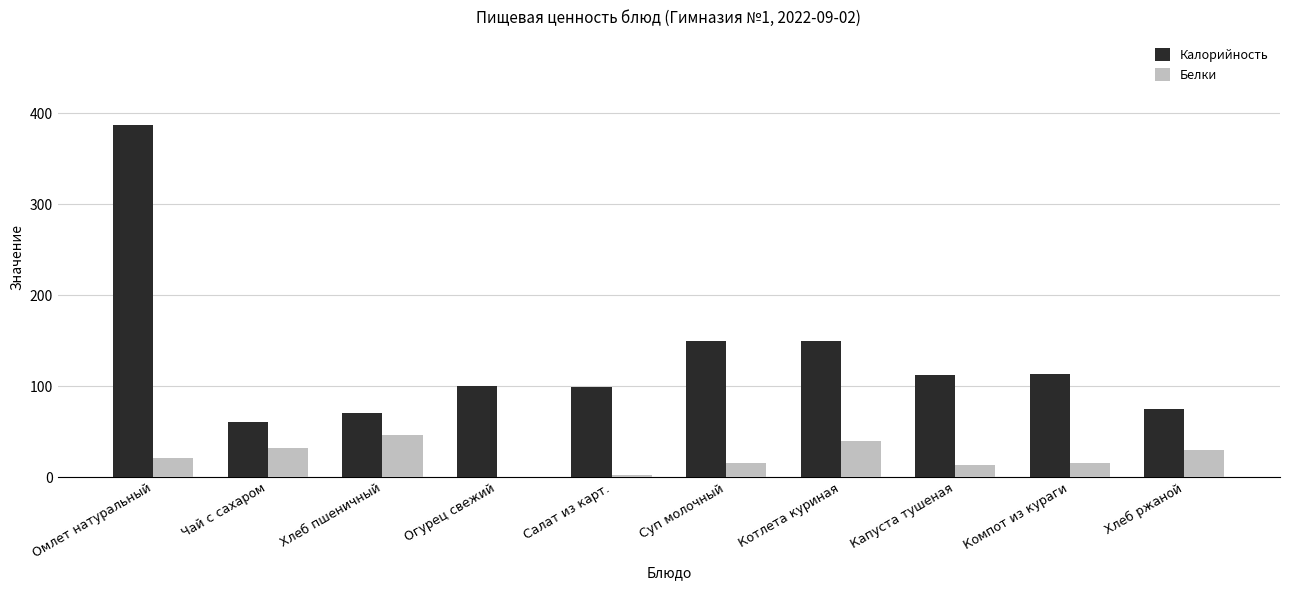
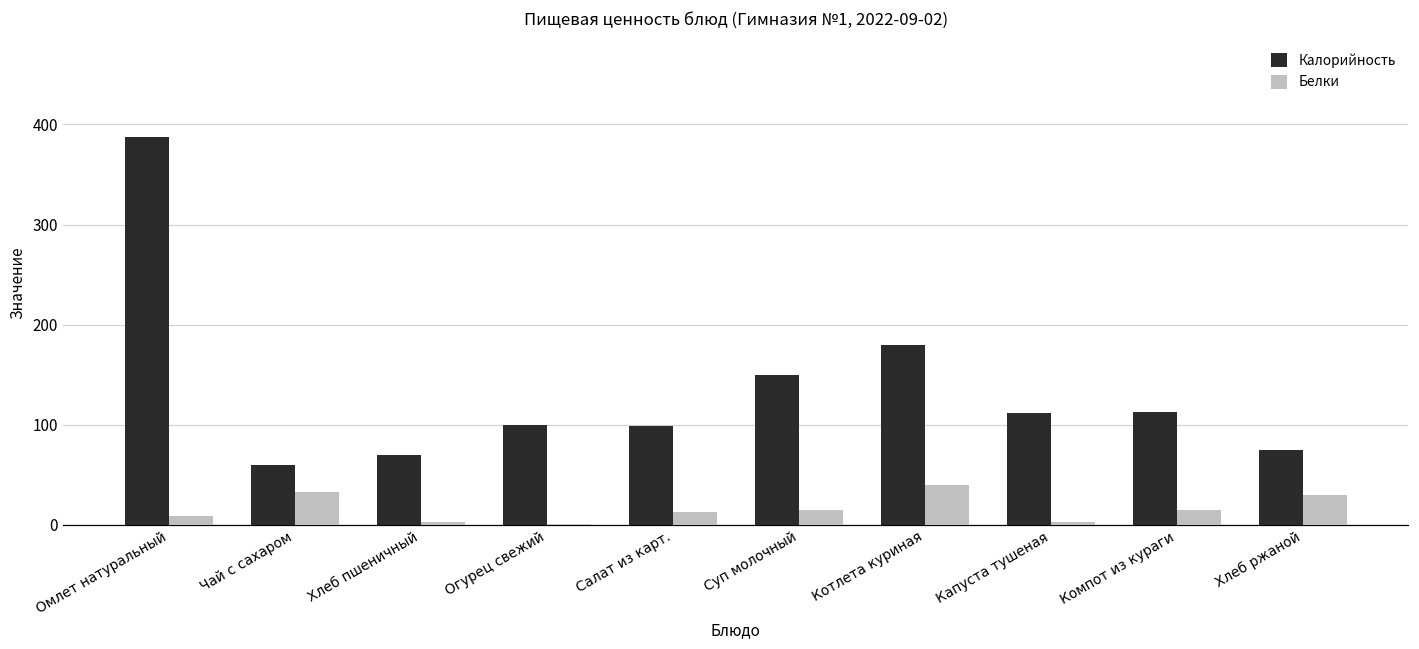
Белки, Омлет натуральный: 20 -> 10
Белки, Хлеб пшеничный: 50 -> 0
Белки, Салат из карт.: 0 -> 10
Калорийность, Котлета куриная: 150 -> 180
Белки, Капуста тушеная: 10 -> 0
